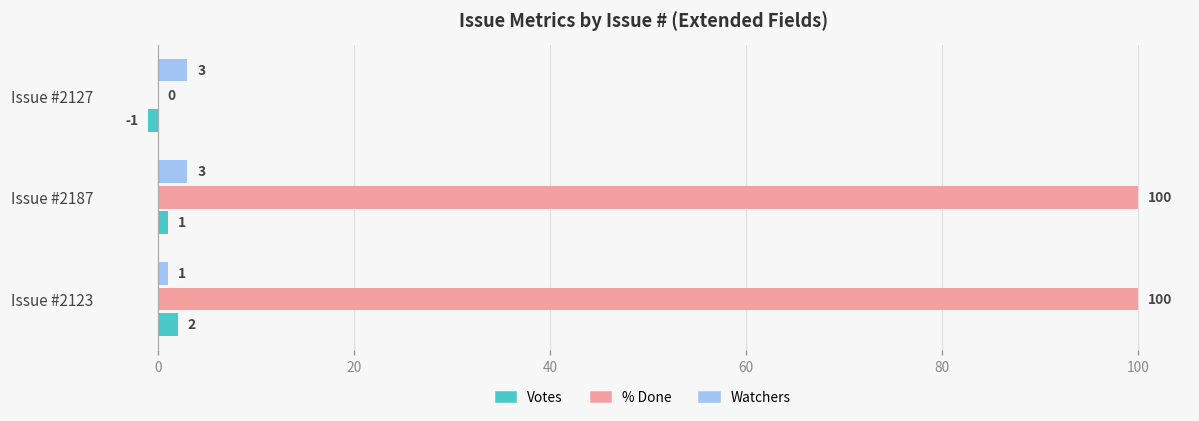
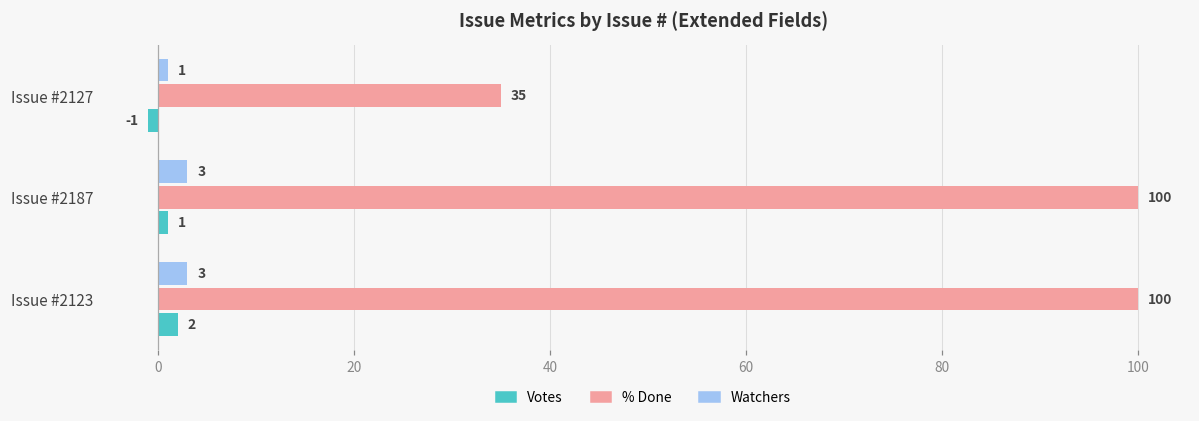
Watchers, Issue #2127: 3 -> 1
% Done, Issue #2127: 0 -> 35
Watchers, Issue #2123: 1 -> 3
